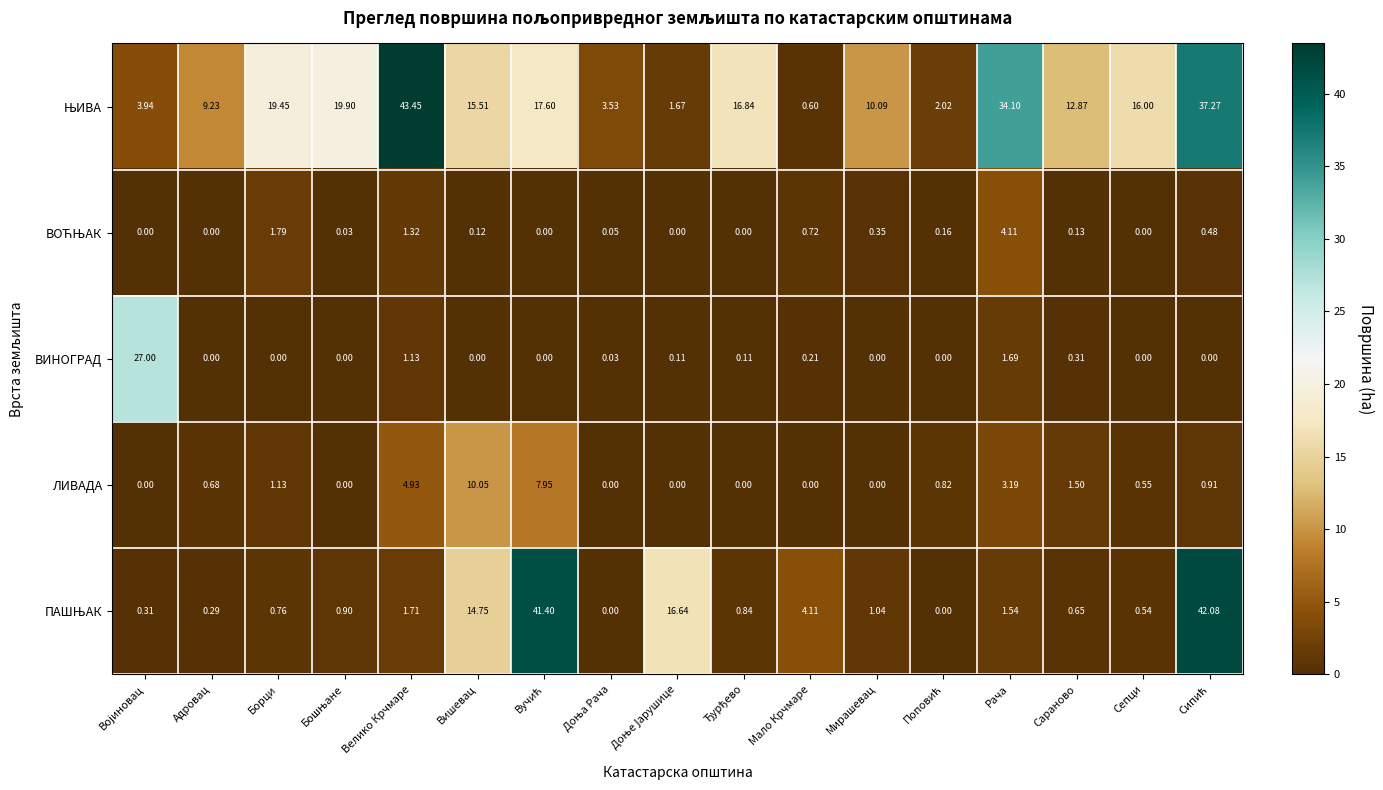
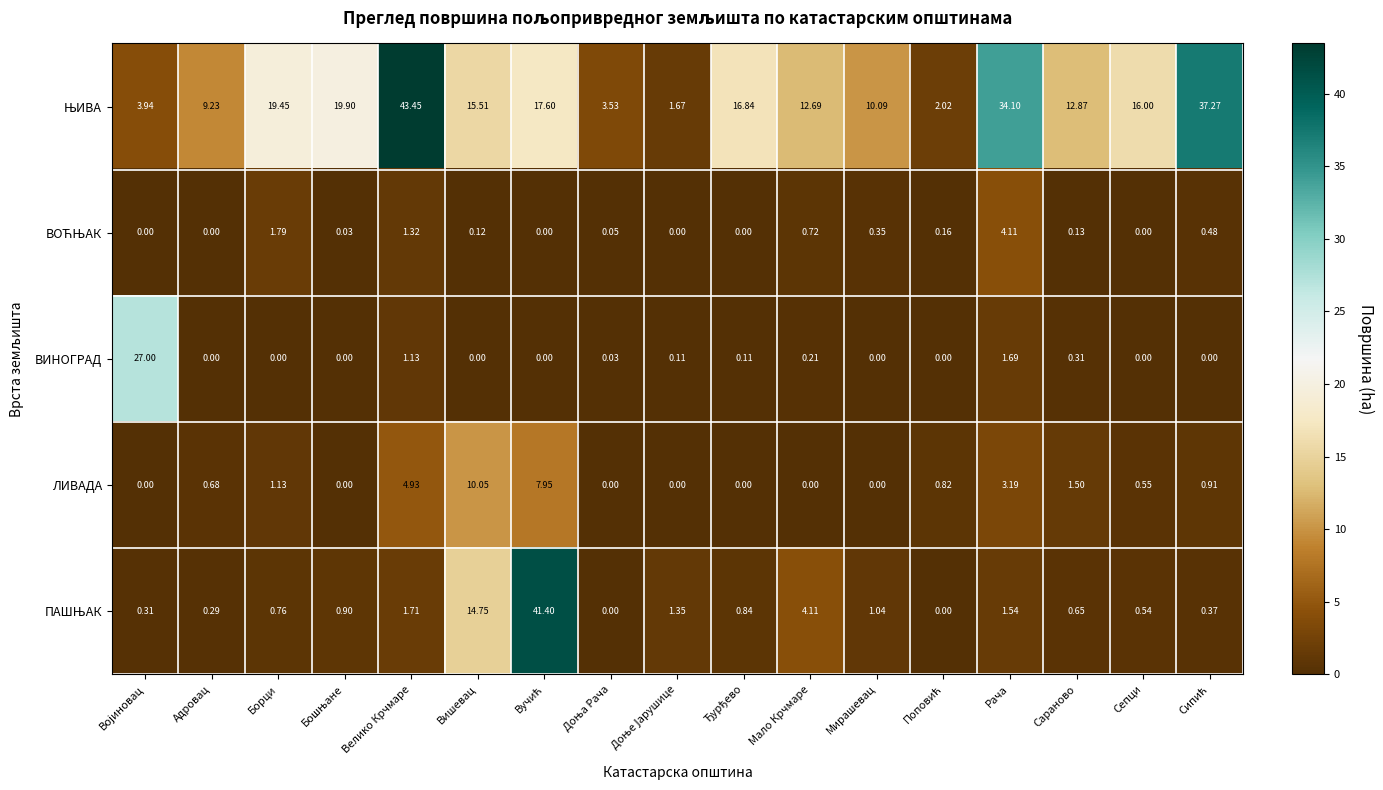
ЊИВА, Мало Крчмаре: 0.60 -> 12.69
ПАШЊАК, Доње Јарушице: 16.64 -> 1.35
ПАШЊАК, Сипић: 42.08 -> 0.37
